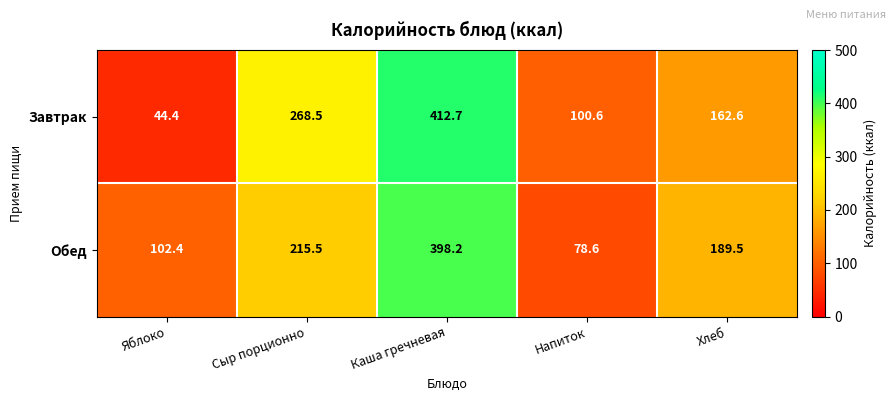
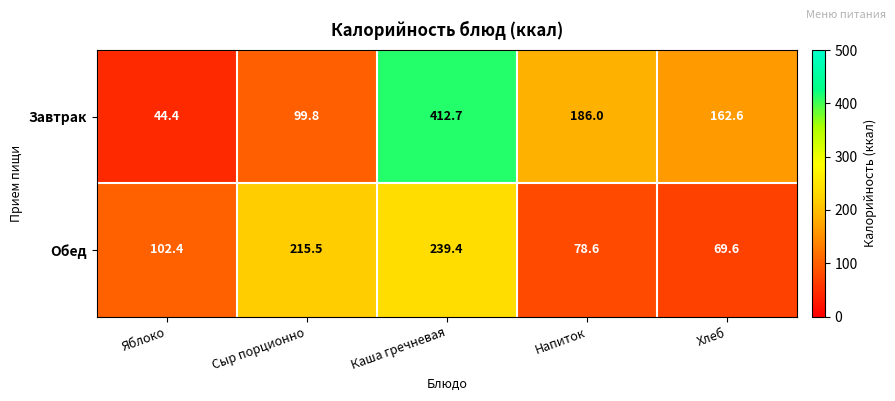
Завтрак, Сыр порционно: 268.5 -> 99.8
Завтрак, Напиток: 100.6 -> 186.0
Обед, Каша гречневая: 398.2 -> 239.4
Обед, Хлеб: 189.5 -> 69.6
